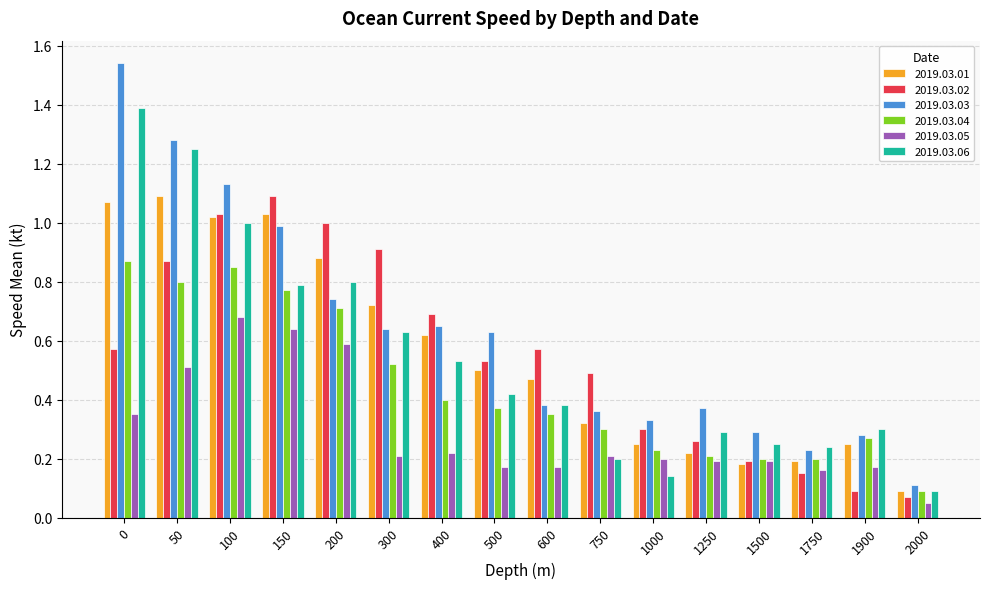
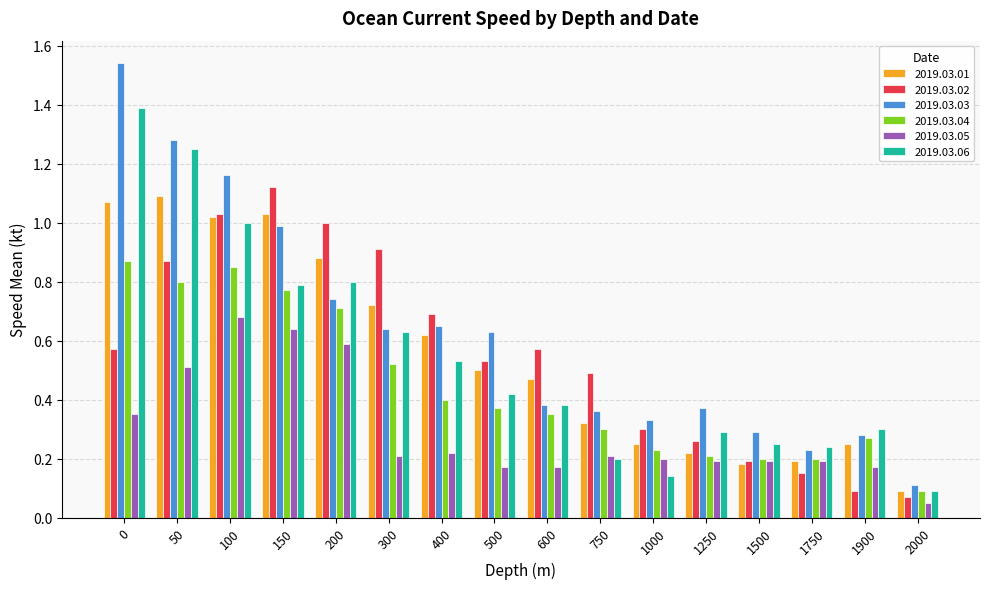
2019.03.03, 100: 1.13 -> 1.16
2019.03.02, 150: 1.09 -> 1.12
2019.03.05, 1750: 0.16 -> 0.19
